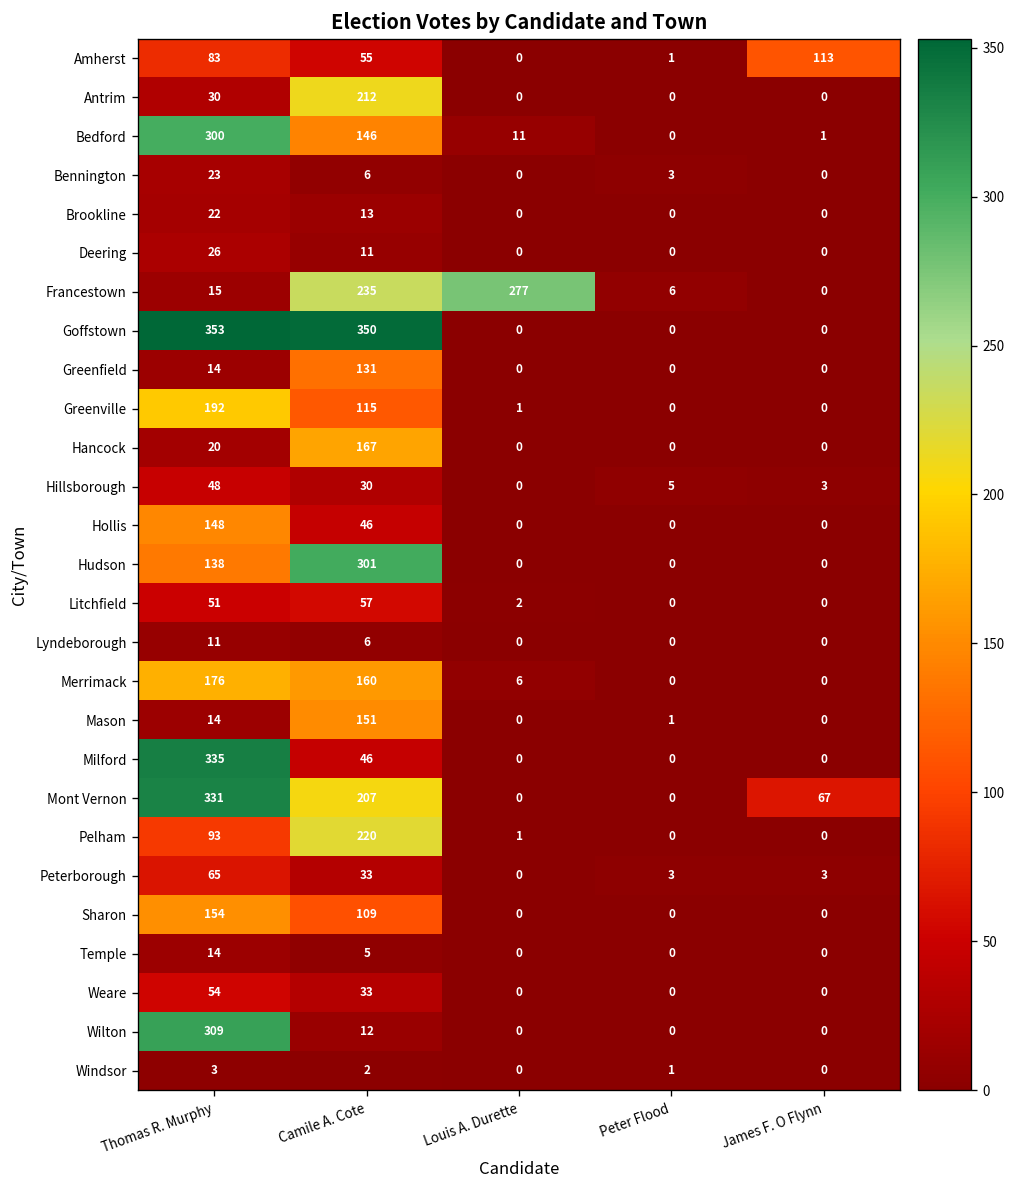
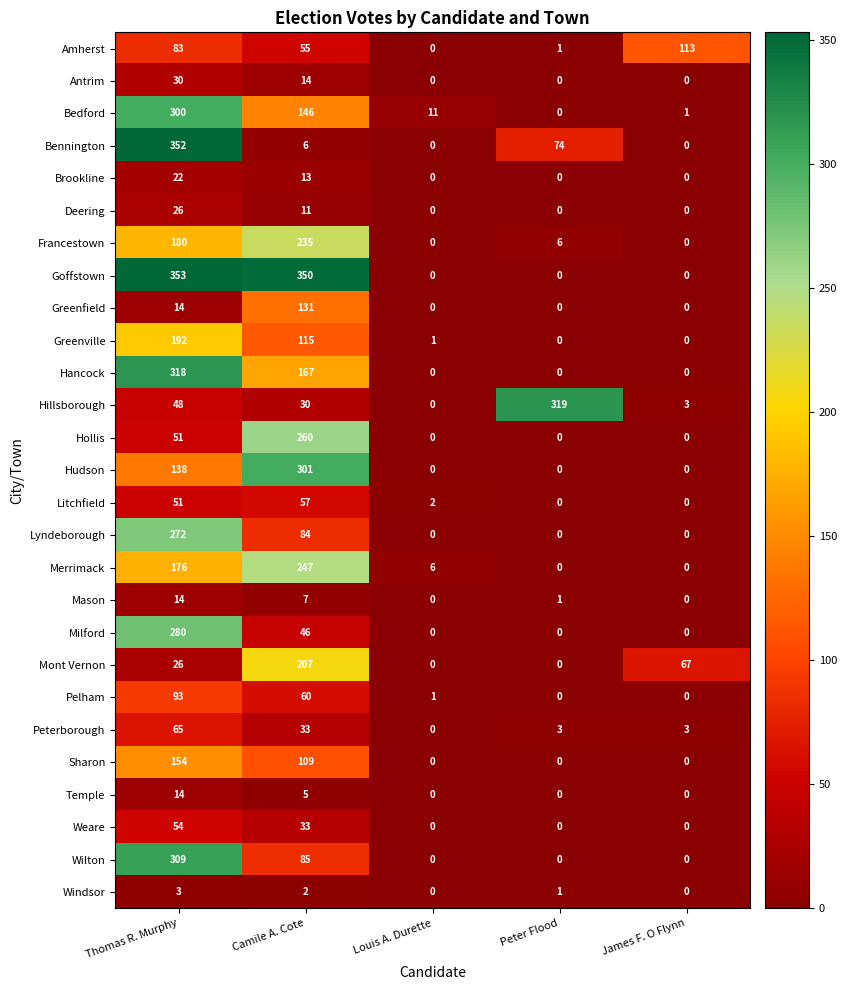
Antrim, Camile A. Cote: 212 -> 14
Bennington, Thomas R. Murphy: 23 -> 352
Bennington, Peter Flood: 3 -> 74
Francestown, Thomas R. Murphy: 15 -> 180
Francestown, Louis A. Durette: 277 -> 0
Hancock, Thomas R. Murphy: 20 -> 318
Hillsborough, Peter Flood: 5 -> 319
Hollis, Thomas R. Murphy: 148 -> 51
Hollis, Camile A. Cote: 46 -> 260
Lyndeborough, Thomas R. Murphy: 11 -> 272
Lyndeborough, Camile A. Cote: 6 -> 84
Merrimack, Camile A. Cote: 160 -> 247
Mason, Camile A. Cote: 151 -> 7
Milford, Thomas R. Murphy: 335 -> 280
Mont Vernon, Thomas R. Murphy: 331 -> 26
Pelham, Camile A. Cote: 220 -> 60
Wilton, Camile A. Cote: 12 -> 85
